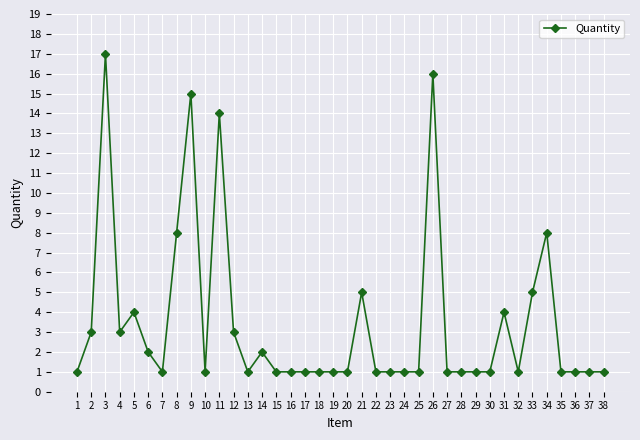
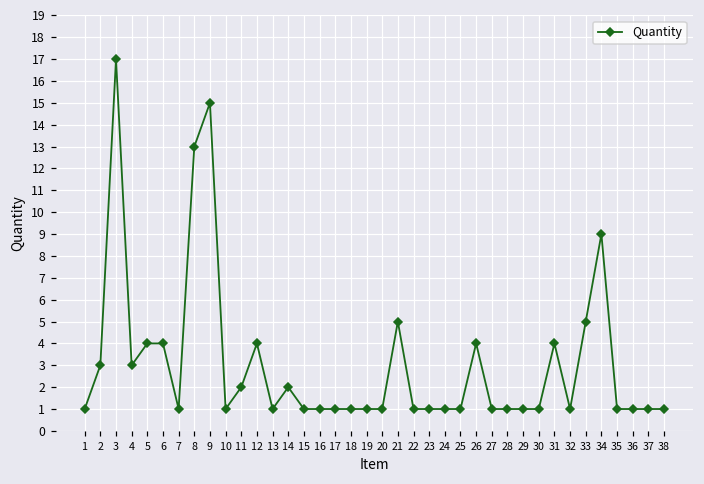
6: 2 -> 4
8: 8 -> 13
11: 14 -> 2
12: 3 -> 4
26: 16 -> 4
34: 8 -> 9
